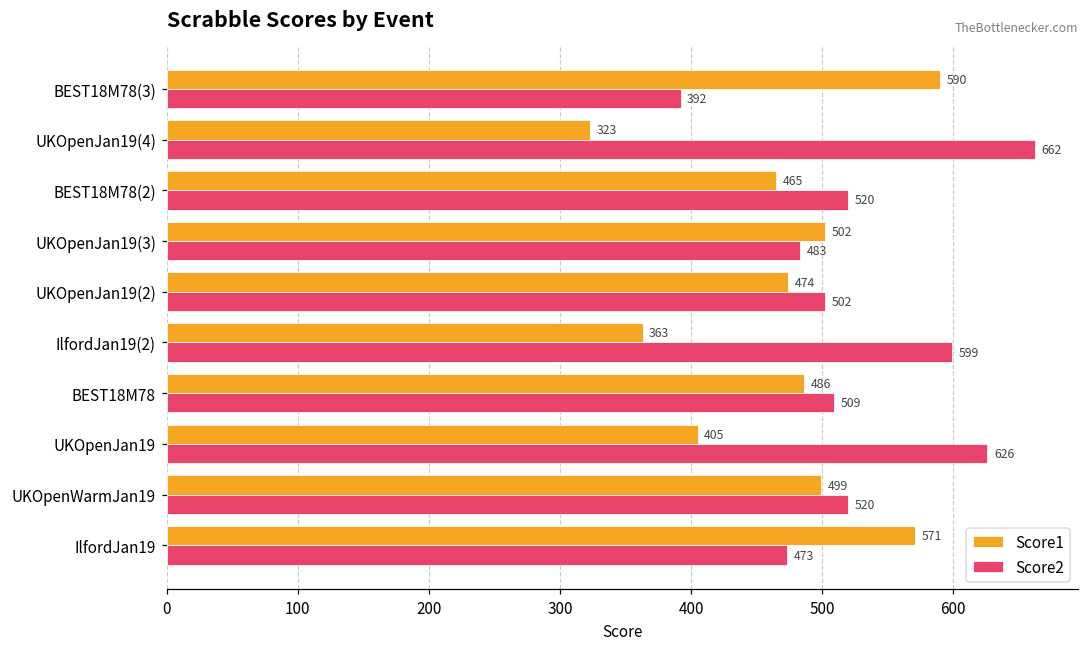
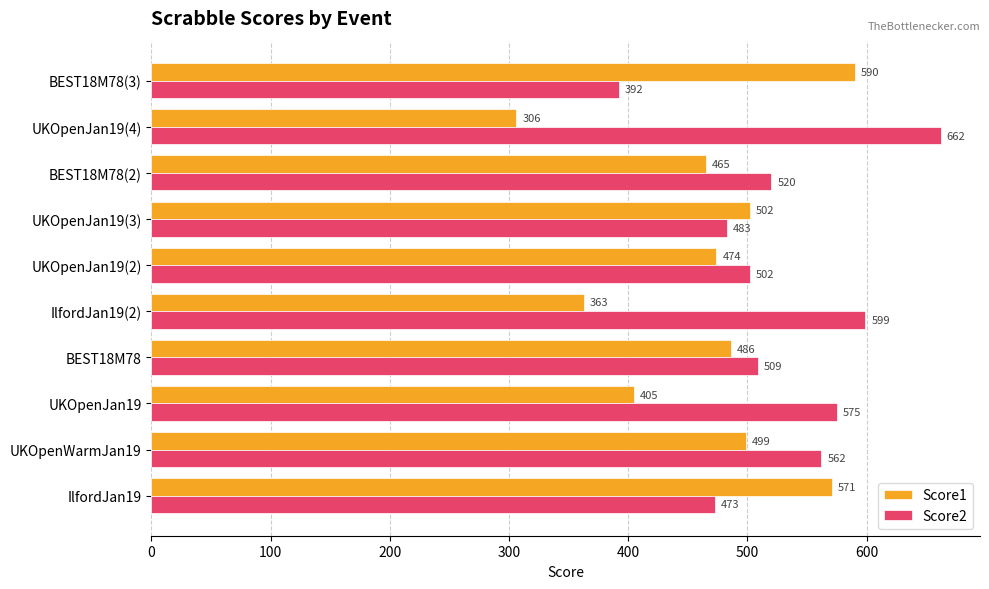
Score1, UKOpenJan19(4): 323 -> 306
Score2, UKOpenJan19: 626 -> 575
Score2, UKOpenWarmJan19: 520 -> 562
